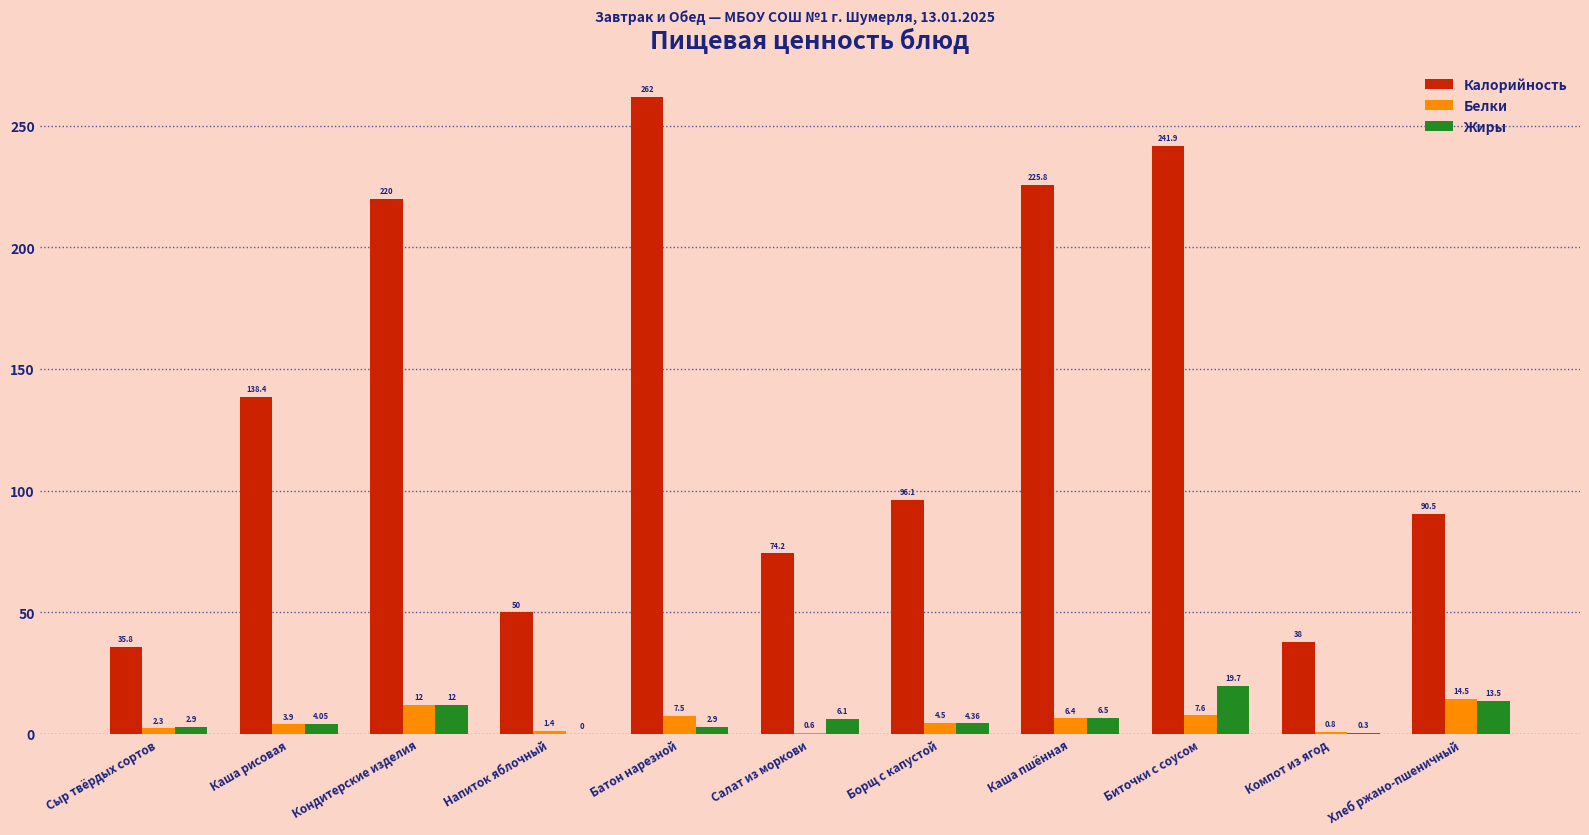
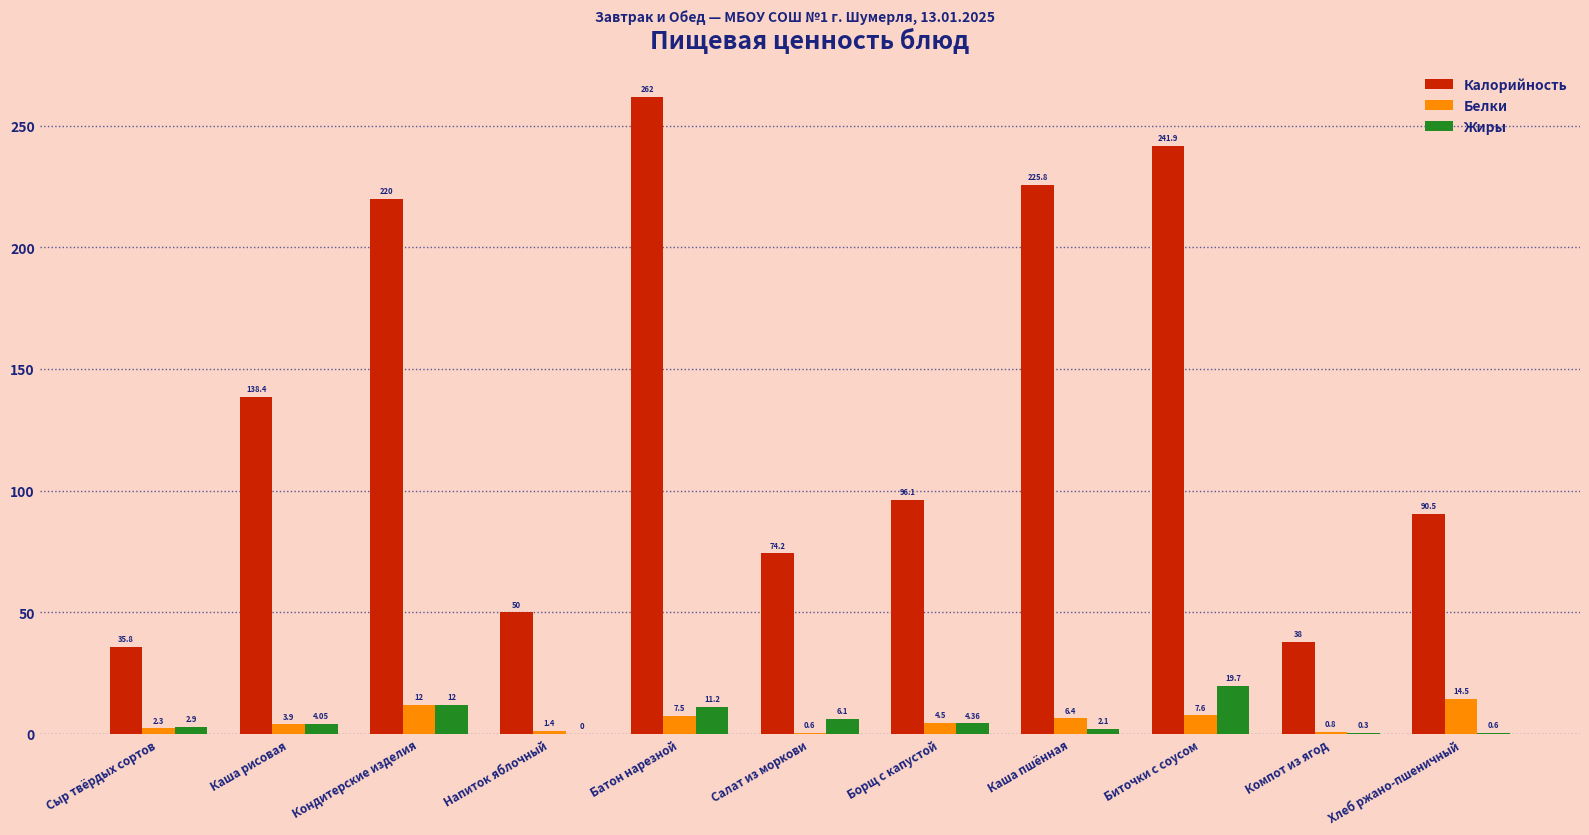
Жиры, Батон нарезной: 2.9 -> 11.2
Жиры, Каша пшённая: 6.5 -> 2.1
Жиры, Хлеб ржано-пшеничный: 13.5 -> 0.6
